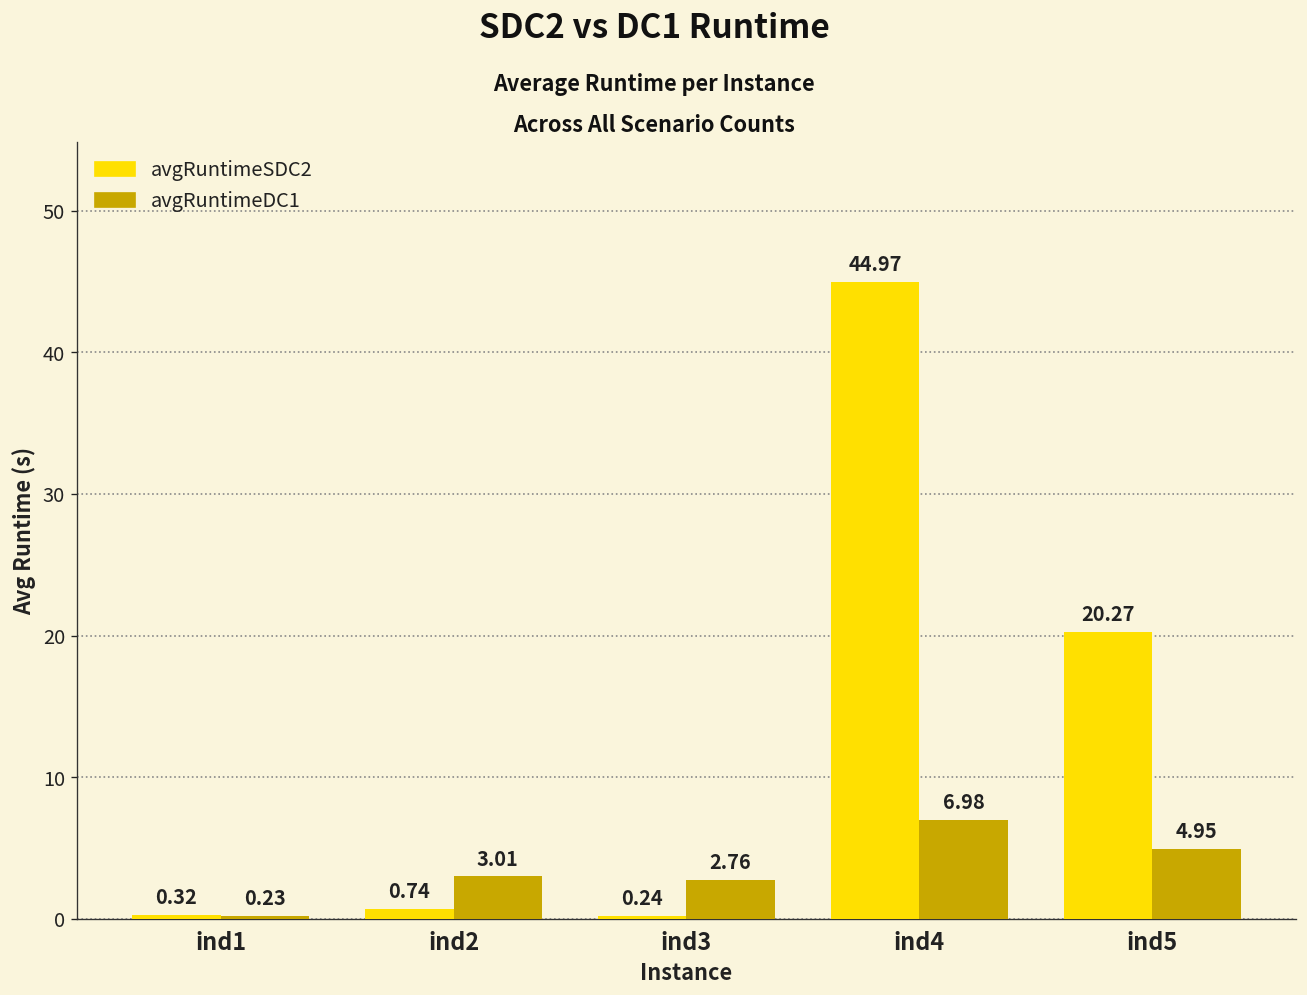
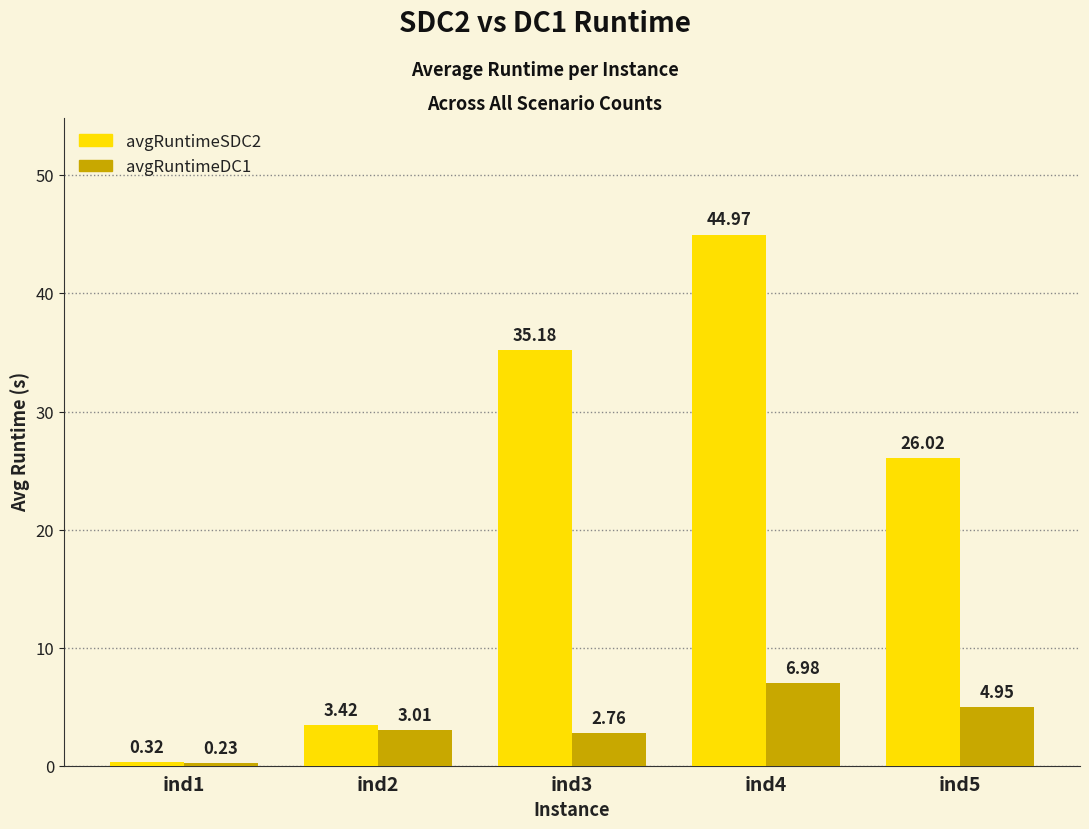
avgRuntimeSDC2, ind2: 0.74 -> 3.42
avgRuntimeSDC2, ind3: 0.24 -> 35.18
avgRuntimeSDC2, ind5: 20.27 -> 26.02
